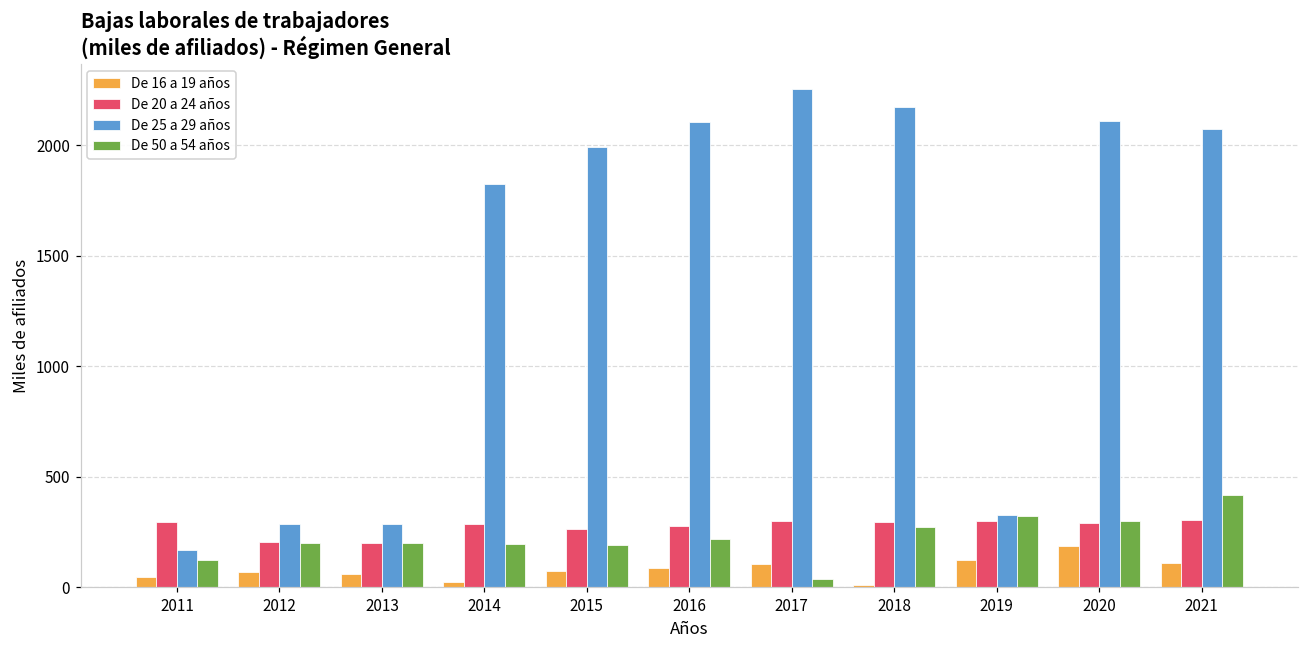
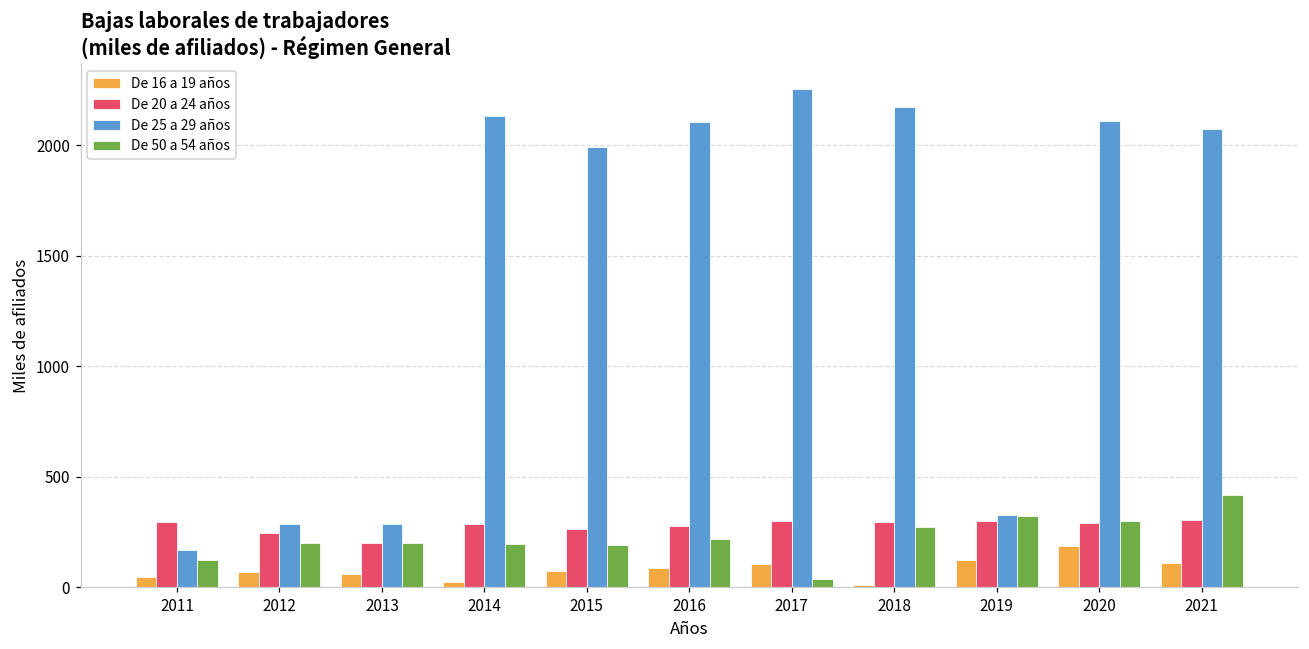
De 20 a 24 años, 2012: 200 -> 240
De 25 a 29 años, 2014: 1830 -> 2130
